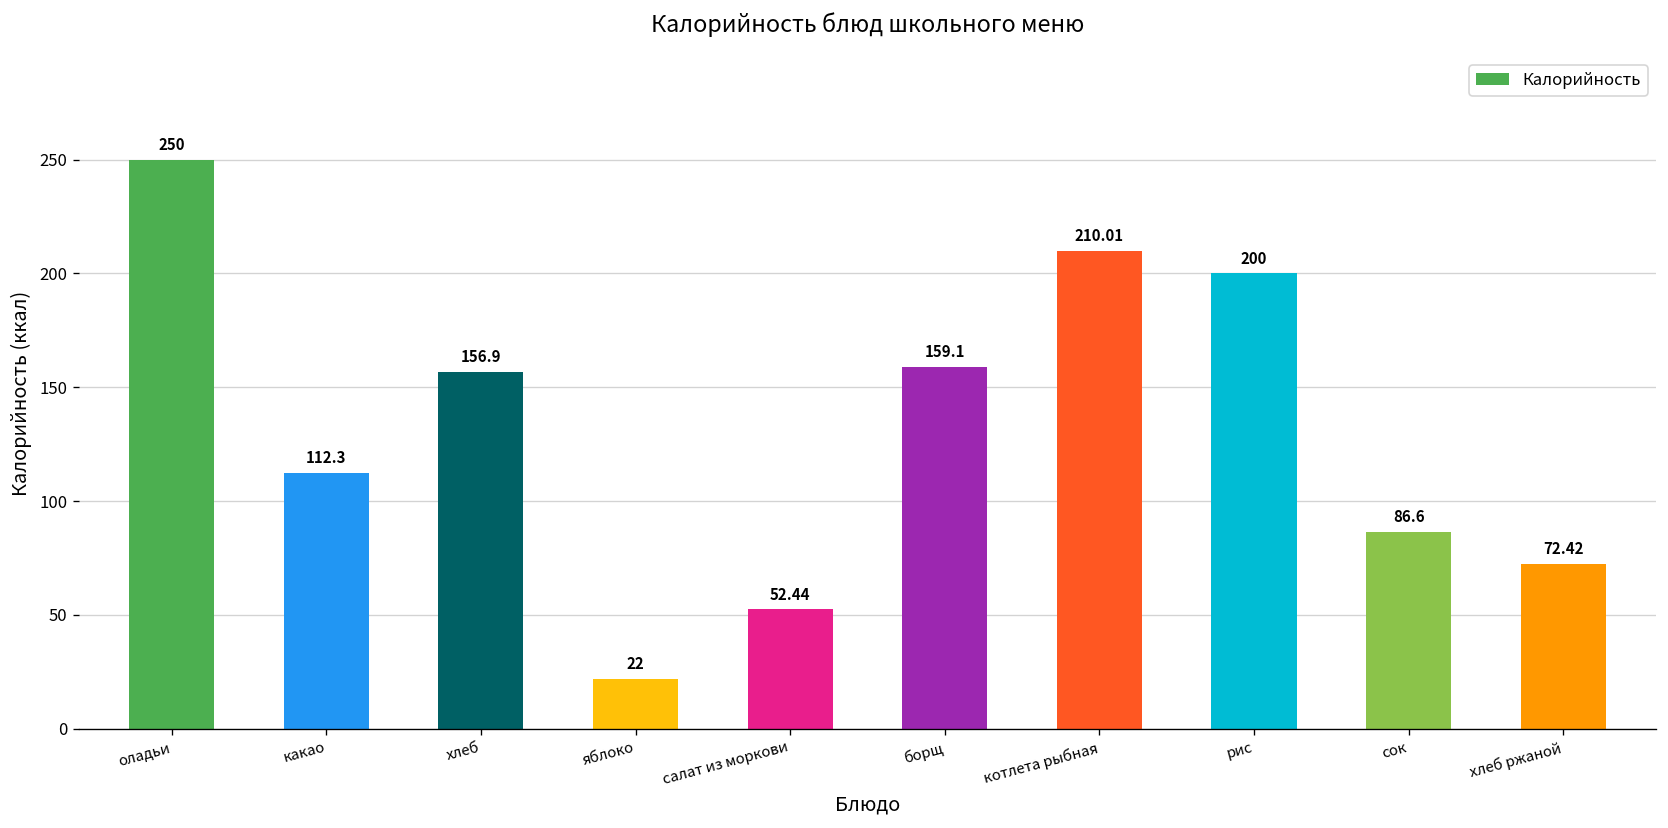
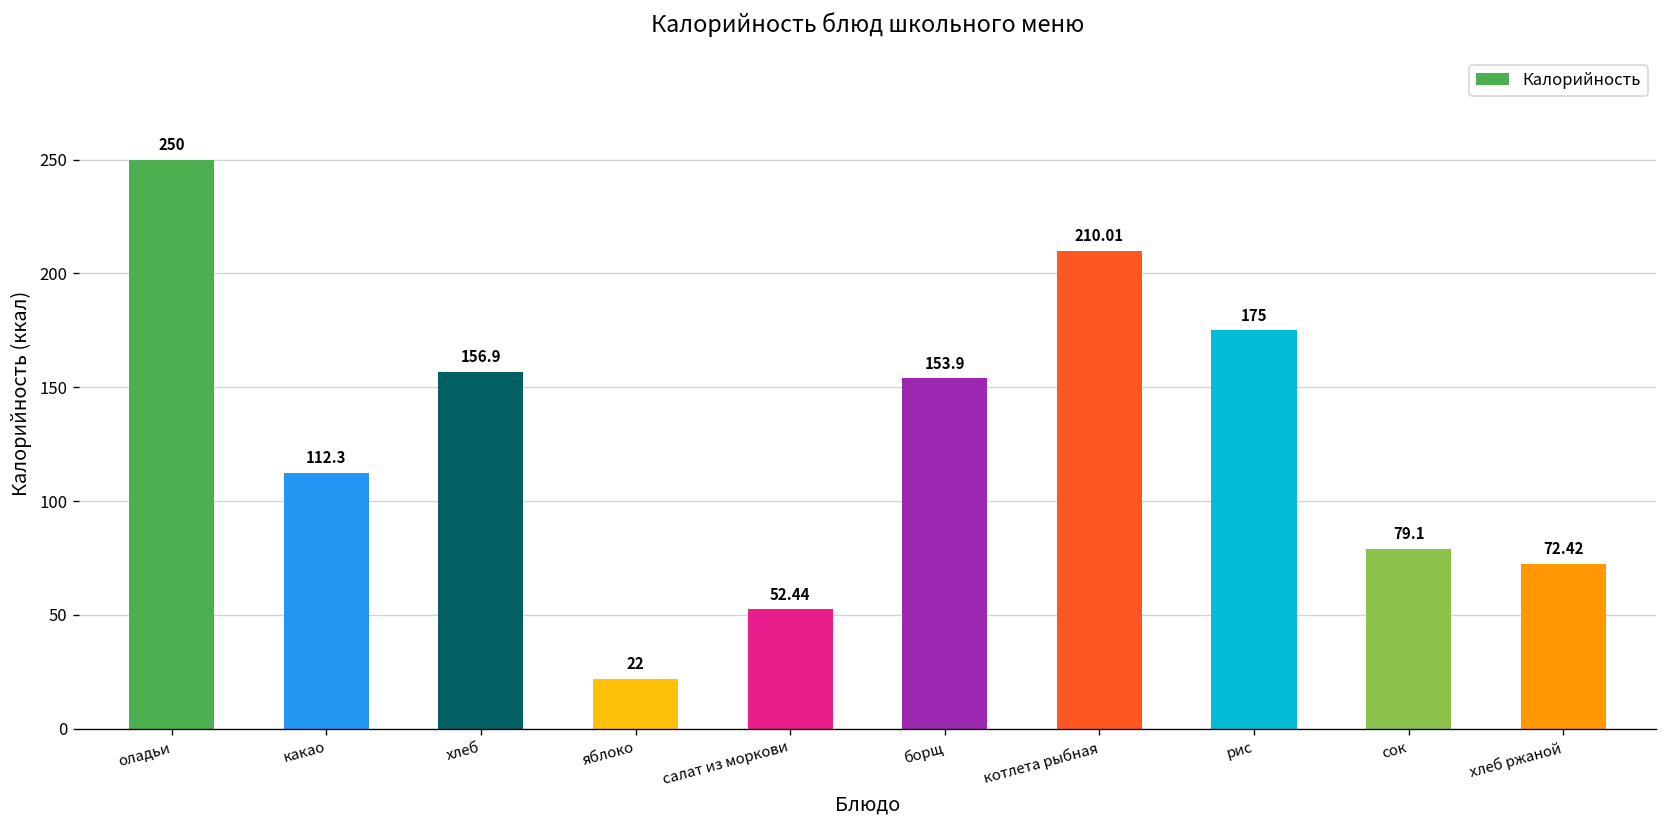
борщ: 159.1 -> 153.9
рис: 200 -> 175
сок: 86.6 -> 79.1
